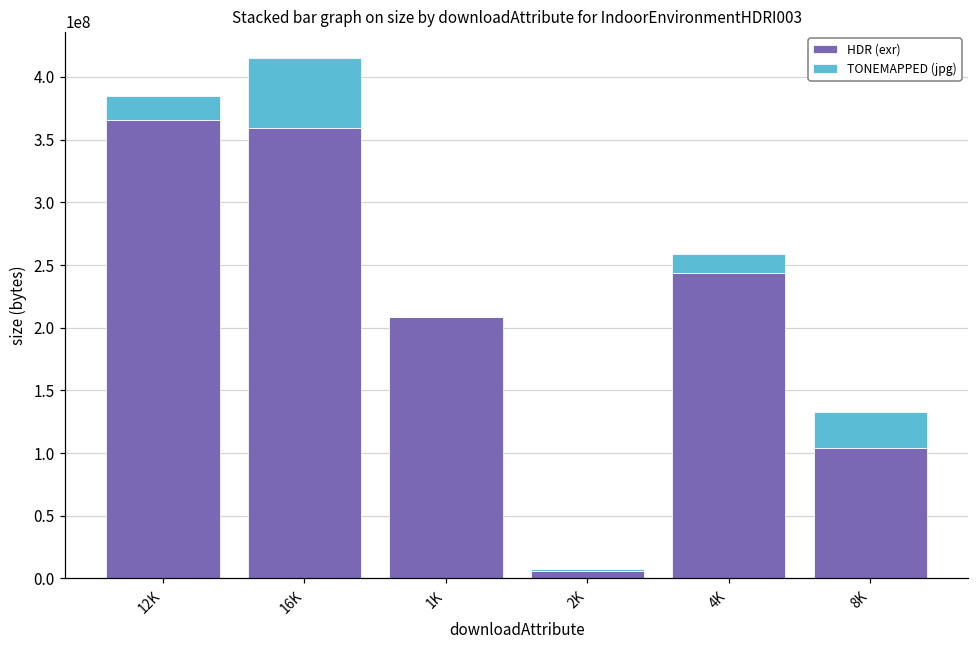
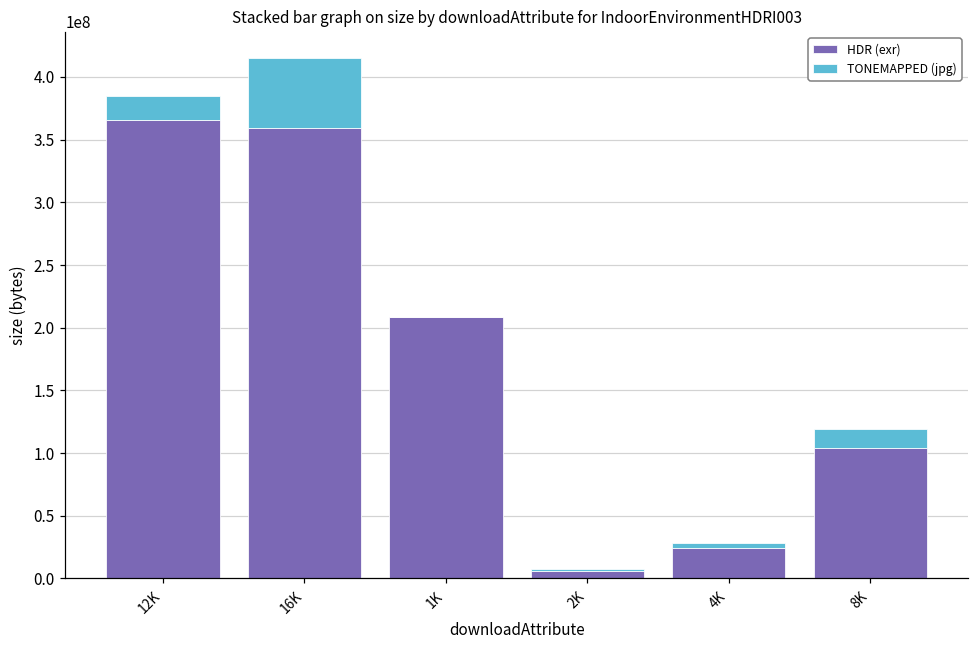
HDR (exr), 4K: 244000000 -> 25000000
TONEMAPPED (jpg), 4K: 15000000 -> 4000000
TONEMAPPED (jpg), 8K: 29000000 -> 15000000
